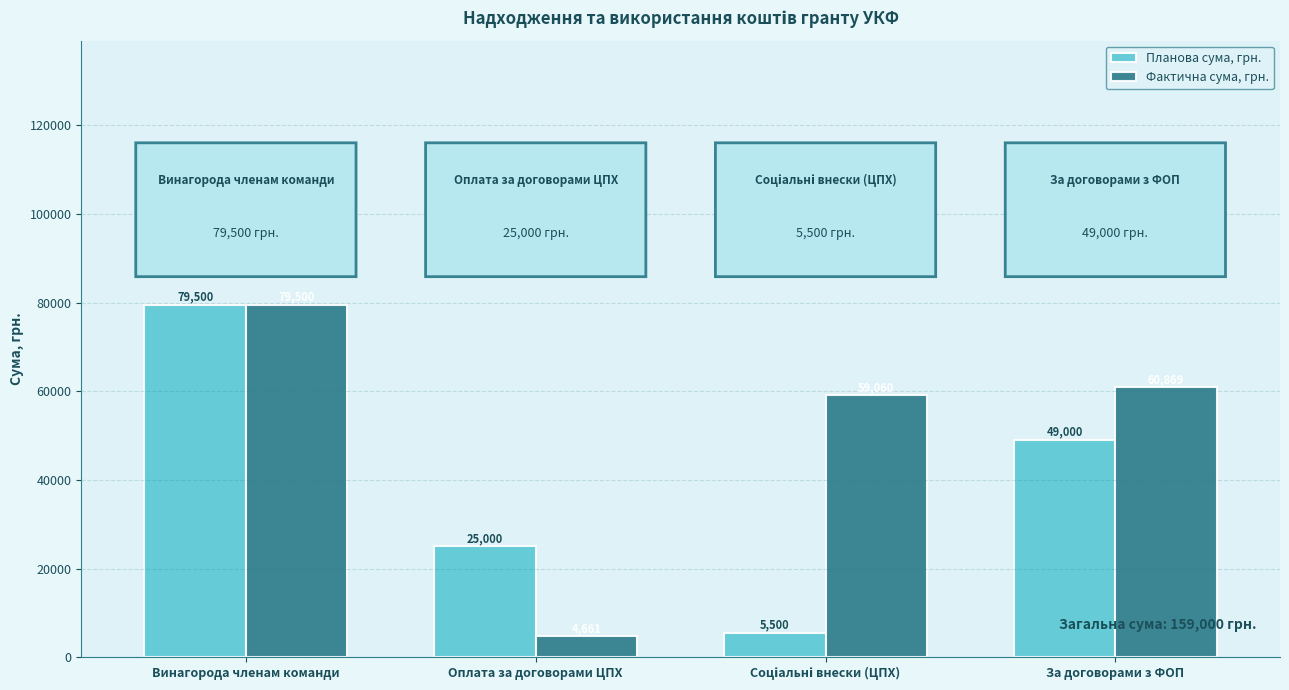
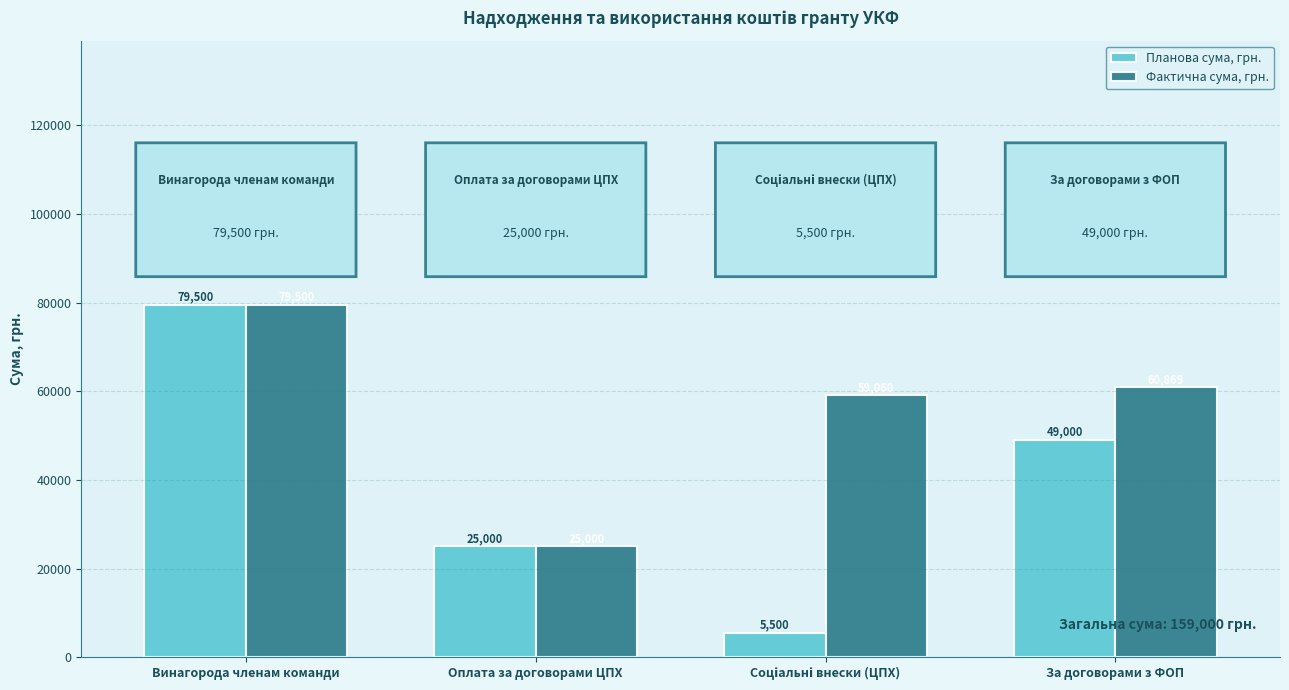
Фактична сума, грн., Оплата за договорами ЦПХ: 5000 -> 25000
